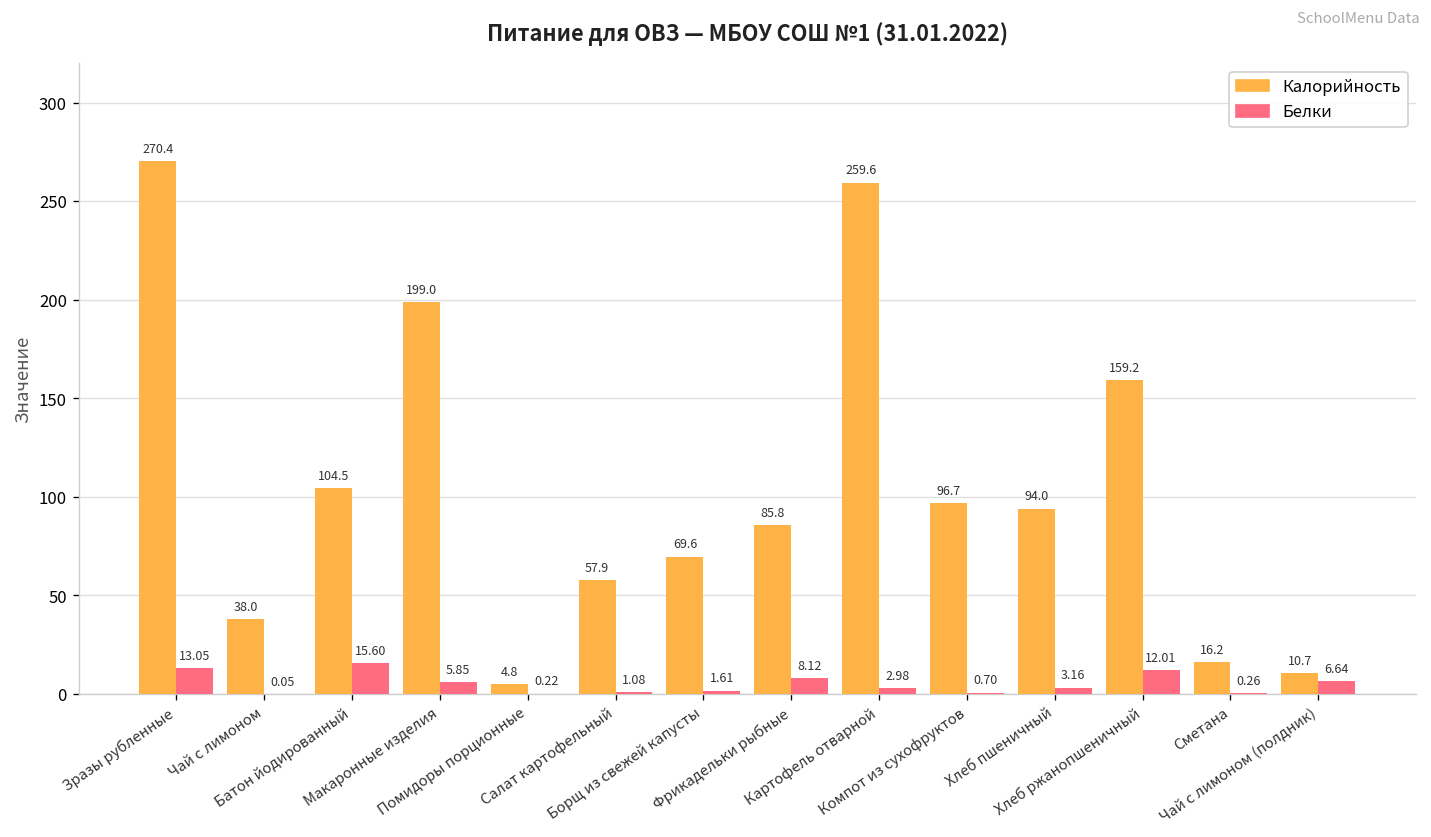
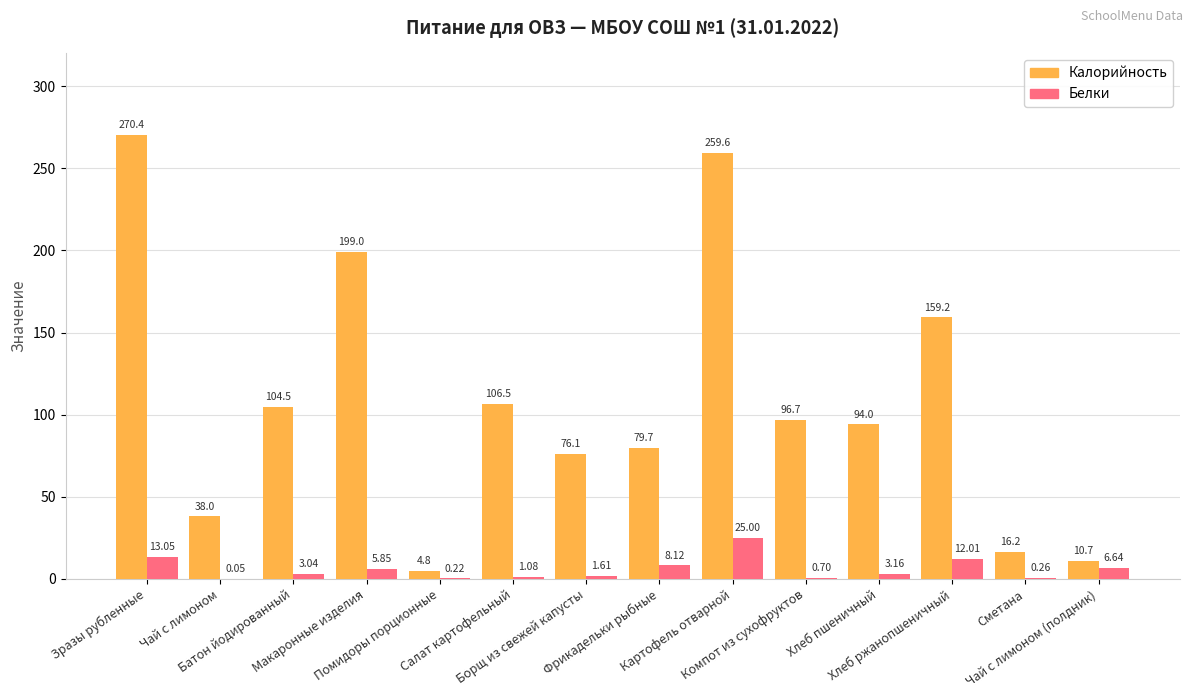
Белки, Батон йодированный: 15.60 -> 3.04
Калорийность, Салат картофельный: 57.9 -> 106.5
Калорийность, Борщ из свежей капусты: 69.6 -> 76.1
Калорийность, Фрикадельки рыбные: 85.8 -> 79.7
Белки, Картофель отварной: 2.98 -> 25.00
